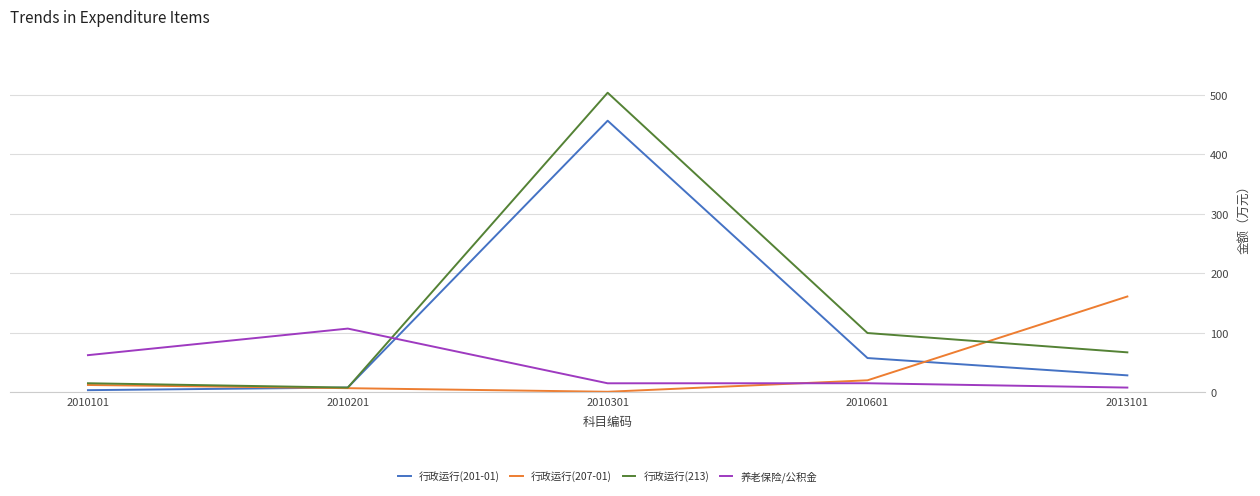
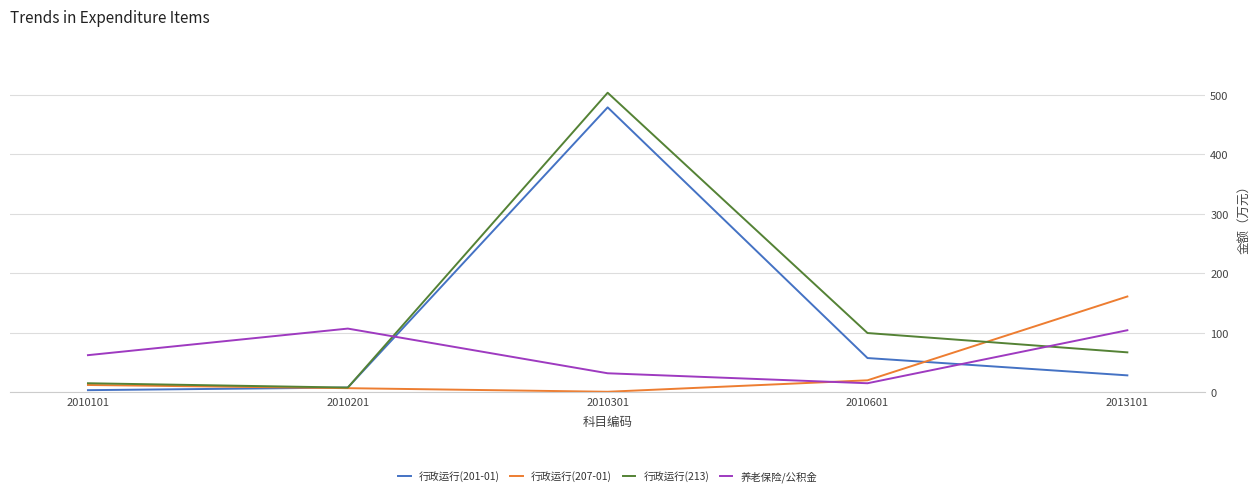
行政运行(201-01), 2010301: 460 -> 480
养老保险/公积金, 2010301: 20 -> 30
养老保险/公积金, 2013101: 10 -> 100
